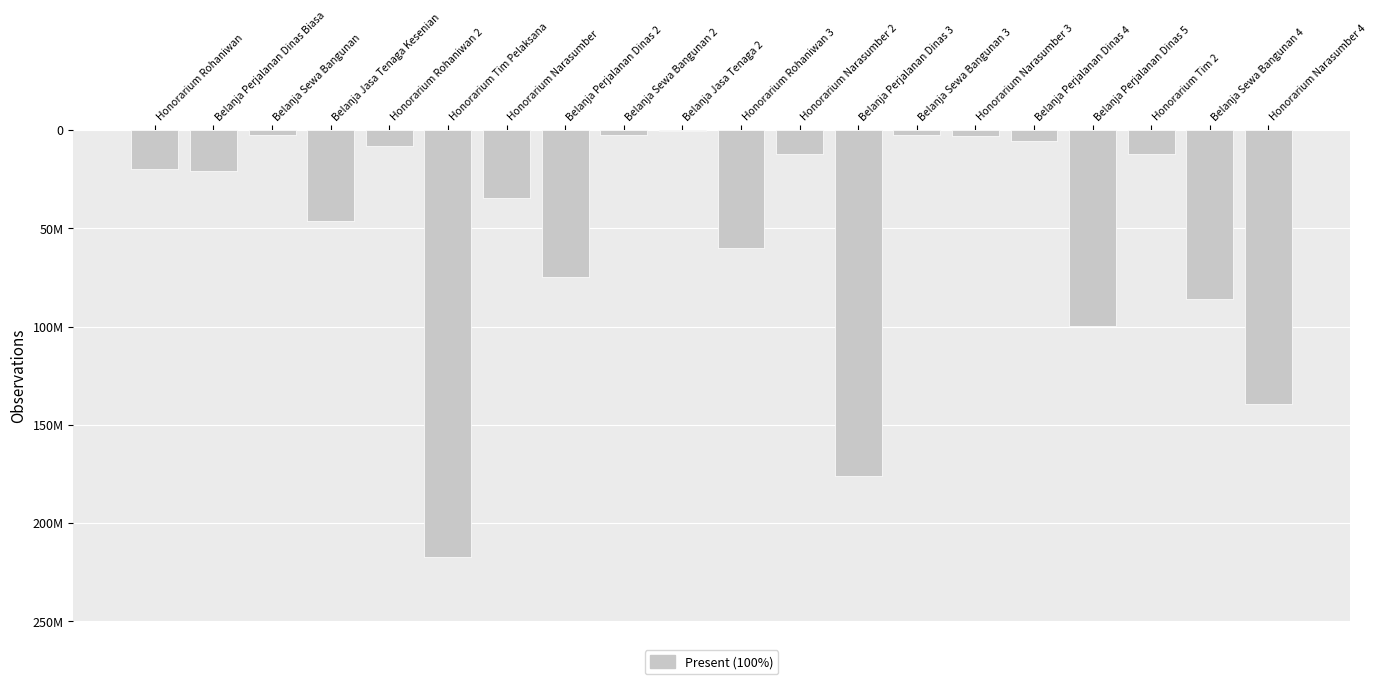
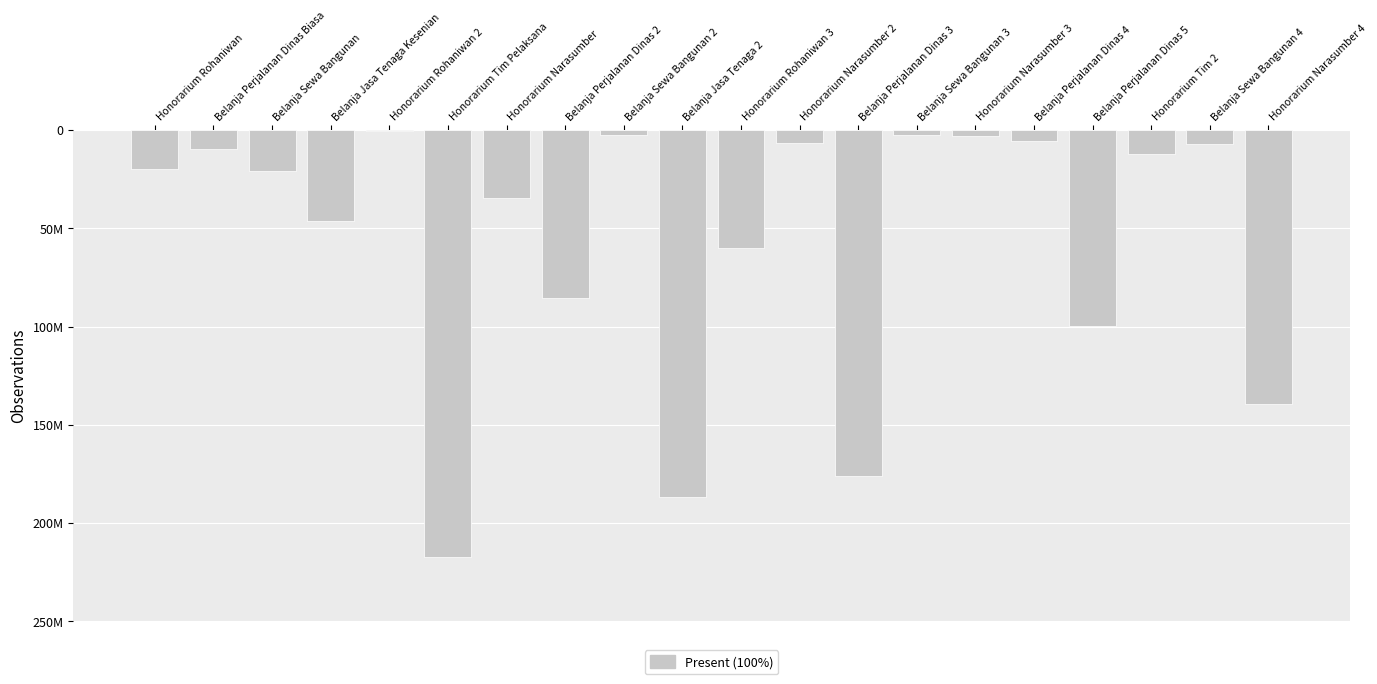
Belanja Perjalanan Dinas Biasa: 21000000 -> 10000000
Belanja Sewa Bangunan: 3000000 -> 21000000
Honorarium Rohaniwan 2: 8000000 -> 0
Belanja Perjalanan Dinas 2: 75000000 -> 85000000
Belanja Jasa Tenaga 2: 0 -> 187000000
Honorarium Narasumber 2: 12000000 -> 6000000
Belanja Sewa Bangunan 4: 86000000 -> 7000000
